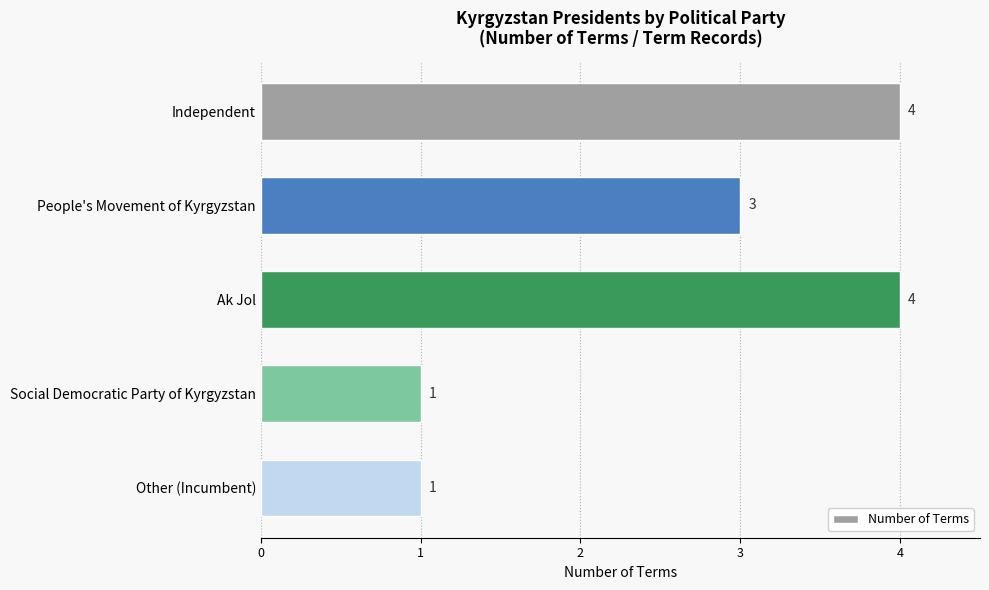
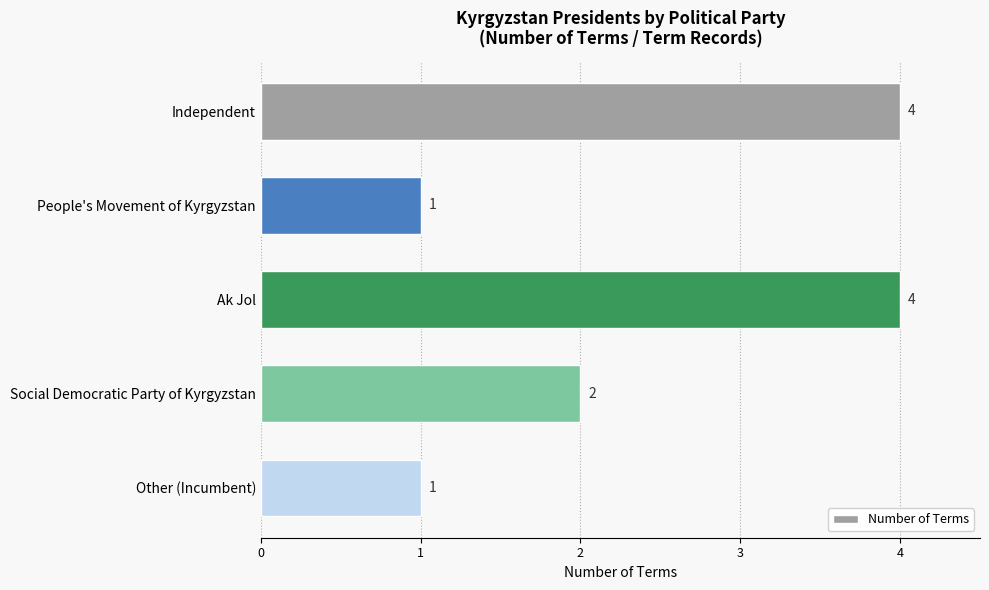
People's Movement of Kyrgyzstan: 3 -> 1
Social Democratic Party of Kyrgyzstan: 1 -> 2
